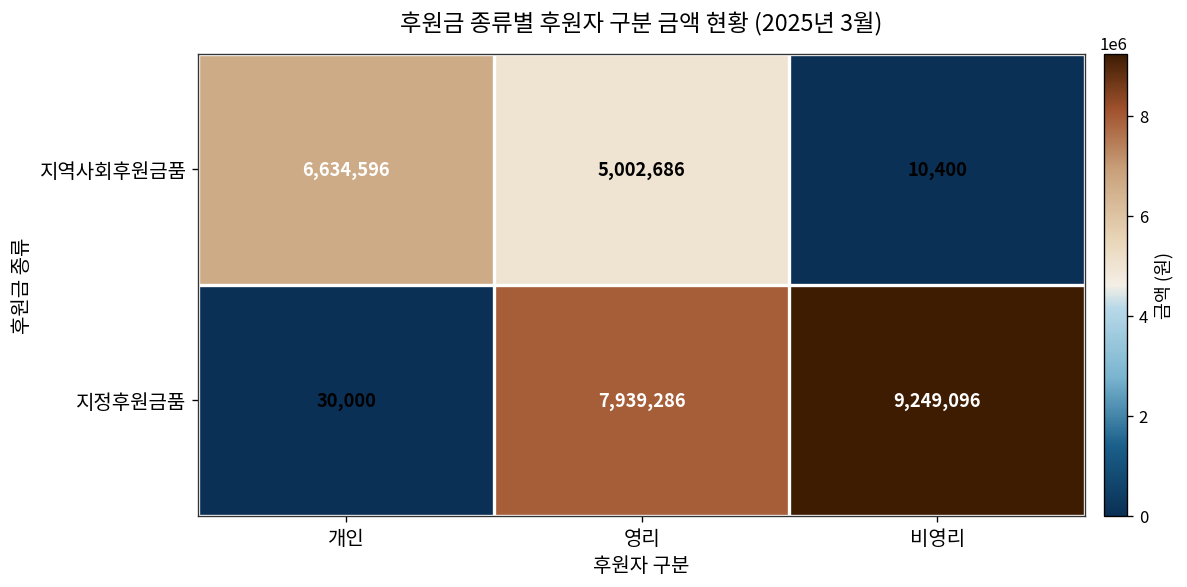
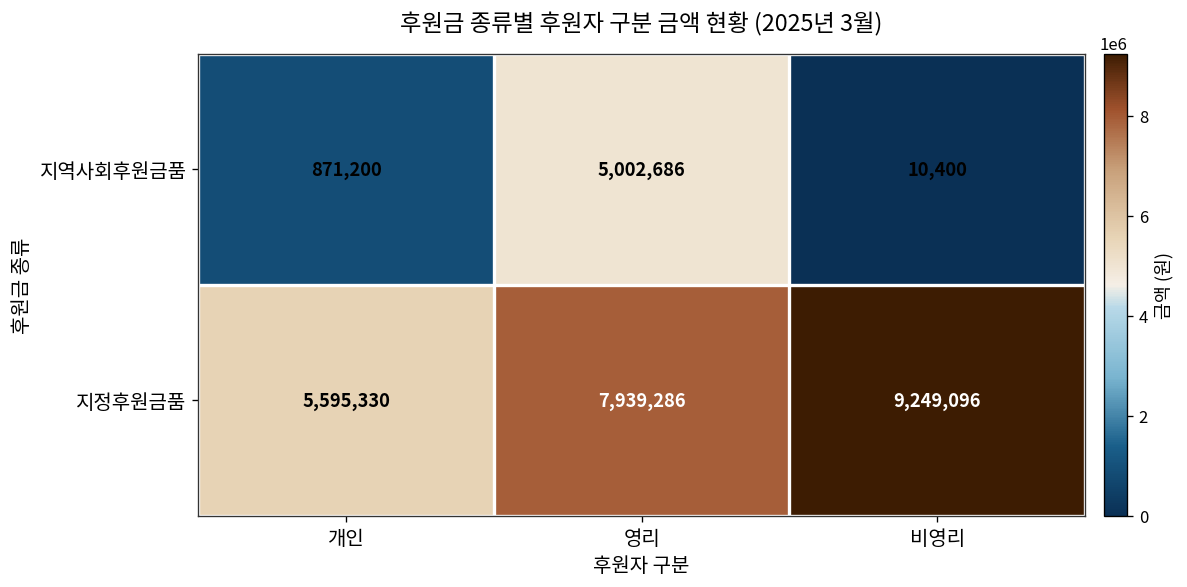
지역사회후원금품, 개인: 6,634,596 -> 871,200
지정후원금품, 개인: 30,000 -> 5,595,330
